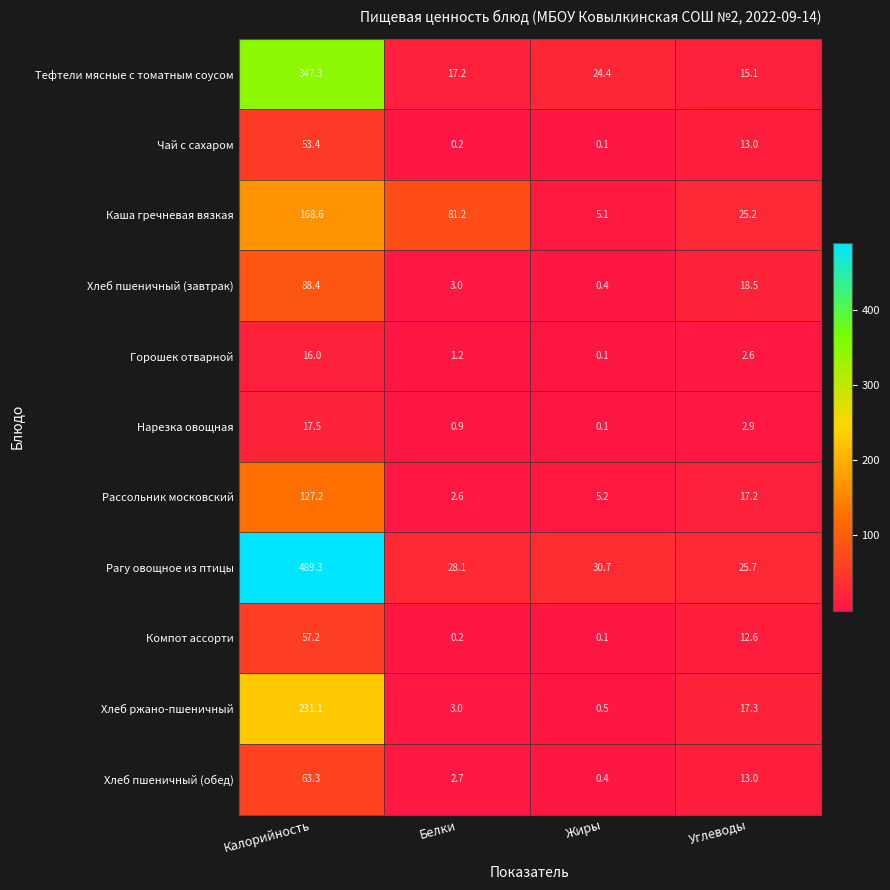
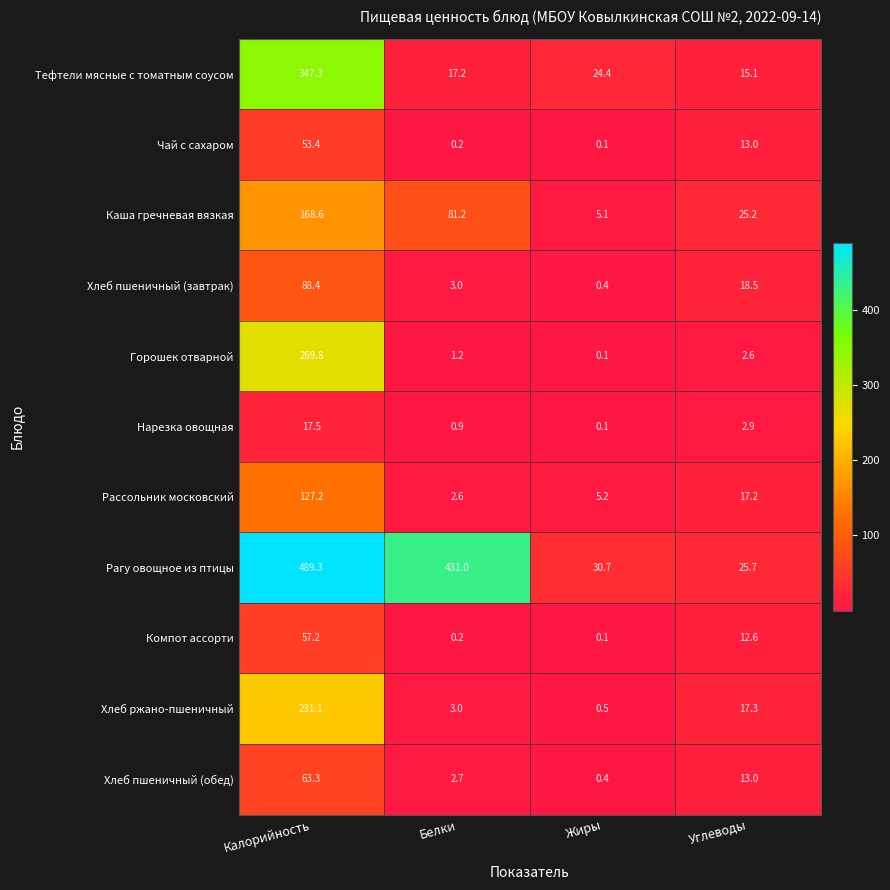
Горошек отварной, Калорийность: 16.0 -> 269.8
Рагу овощное из птицы, Белки: 28.1 -> 431.0
